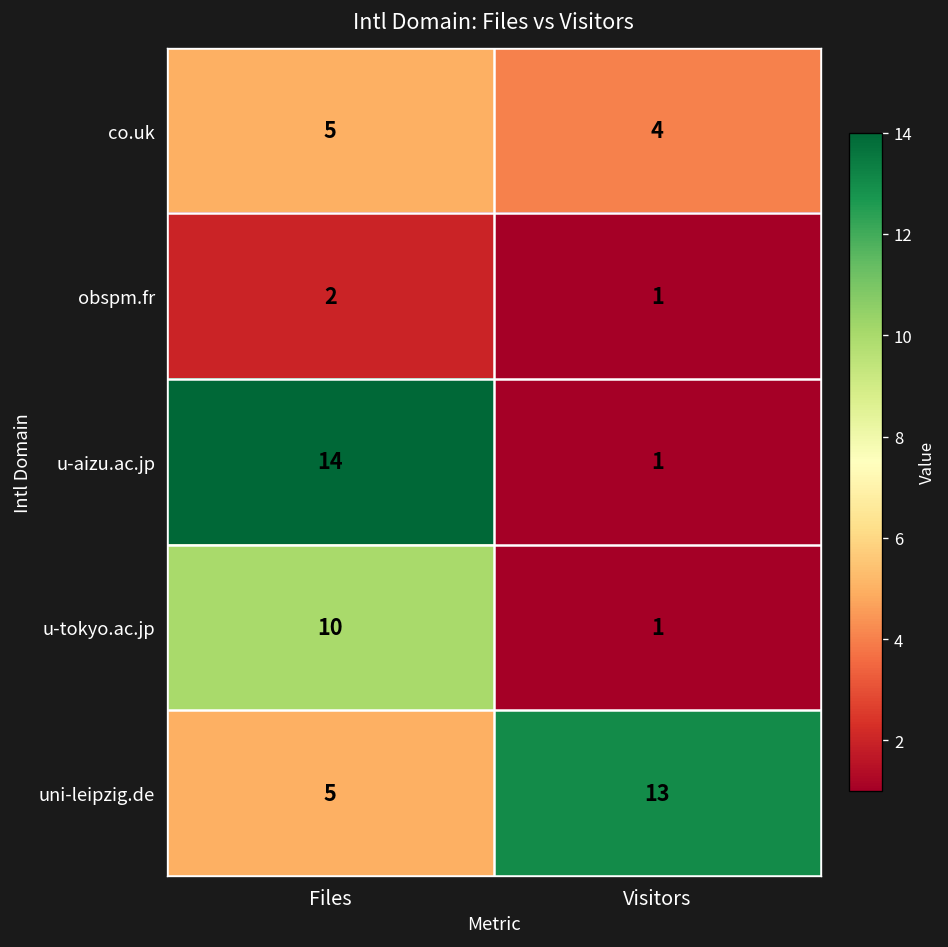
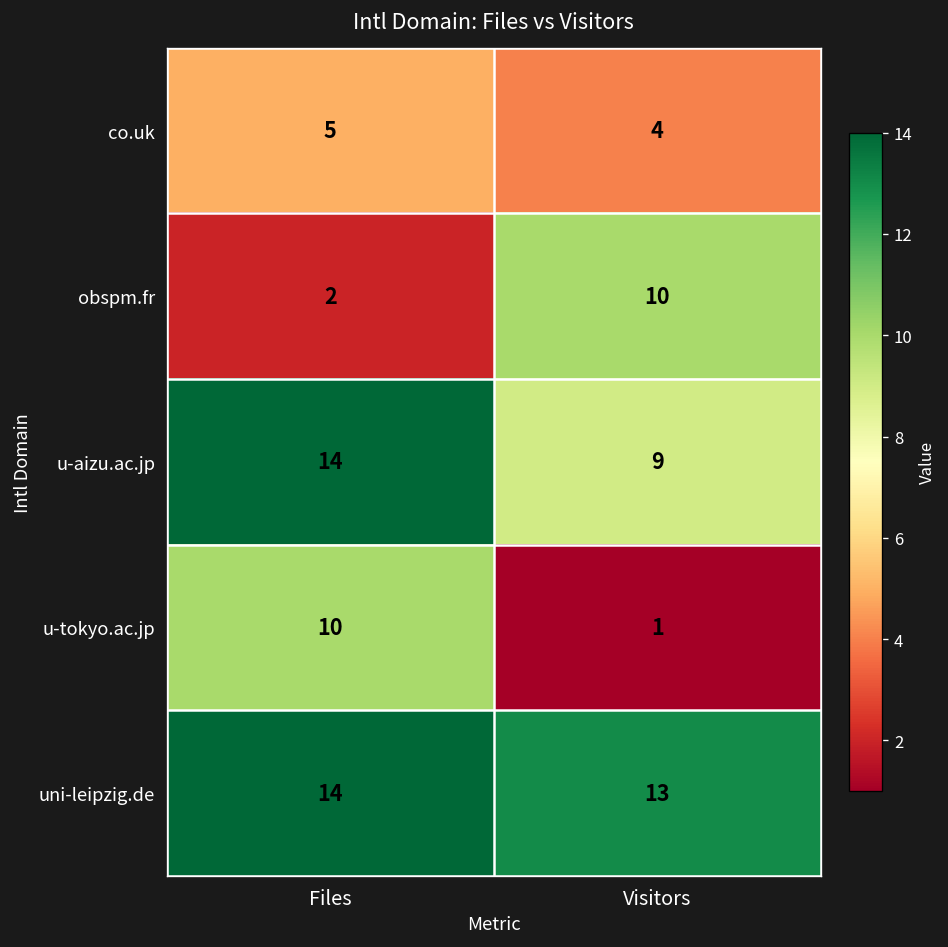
obspm.fr, Visitors: 1 -> 10
u-aizu.ac.jp, Visitors: 1 -> 9
uni-leipzig.de, Files: 5 -> 14
